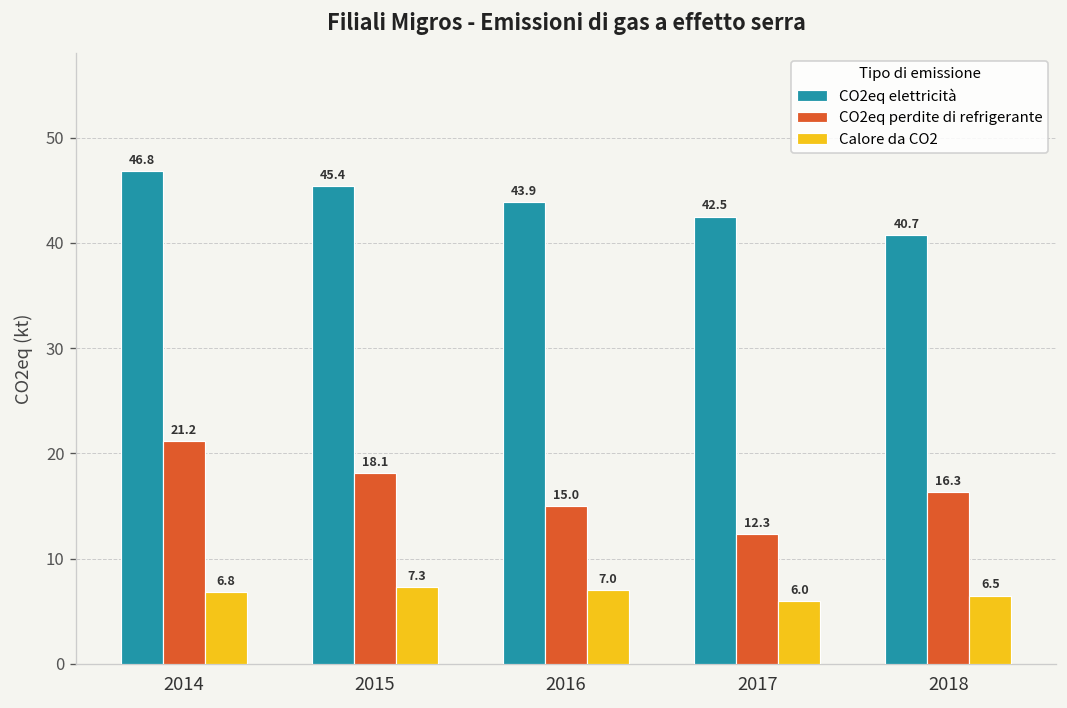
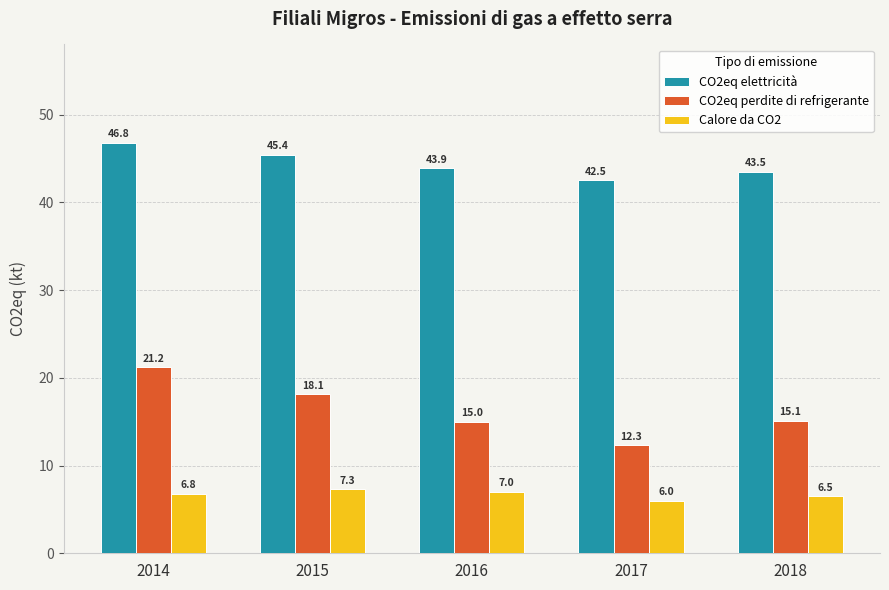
CO2eq elettricità, 2018: 40.7 -> 43.5
CO2eq perdite di refrigerante, 2018: 16.3 -> 15.1
